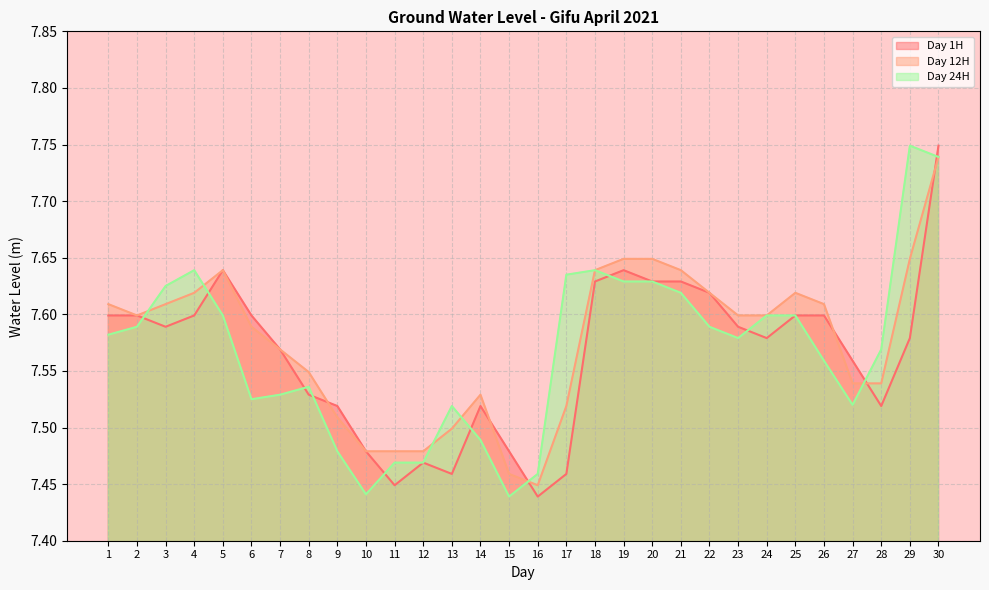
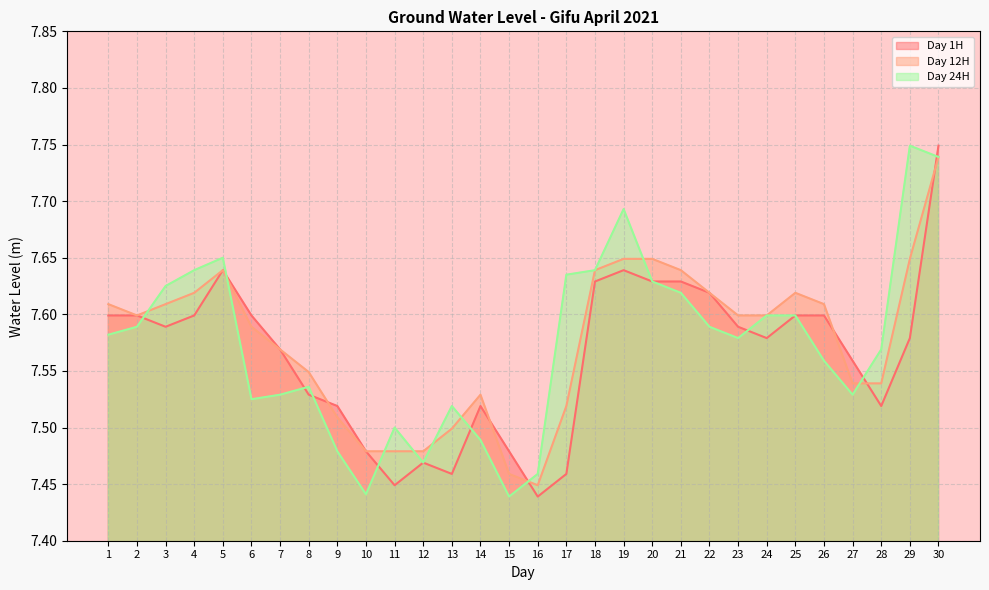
Day 24H, 5: 7.599 -> 7.650
Day 24H, 11: 7.469 -> 7.500
Day 24H, 19: 7.629 -> 7.693
Day 24H, 27: 7.520 -> 7.529
